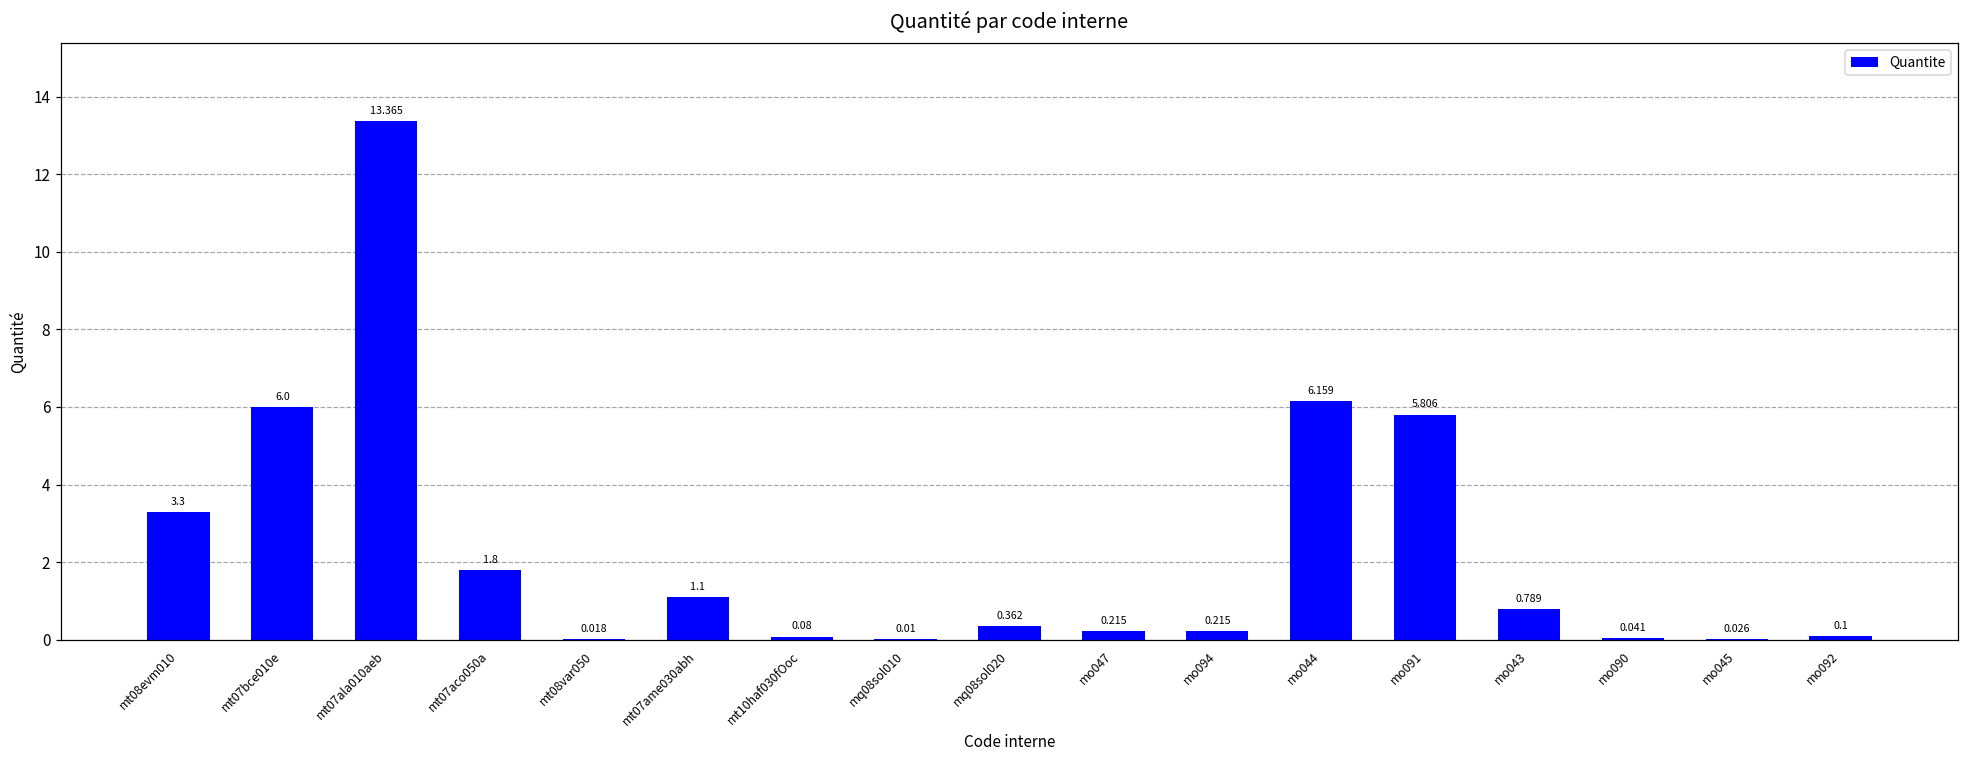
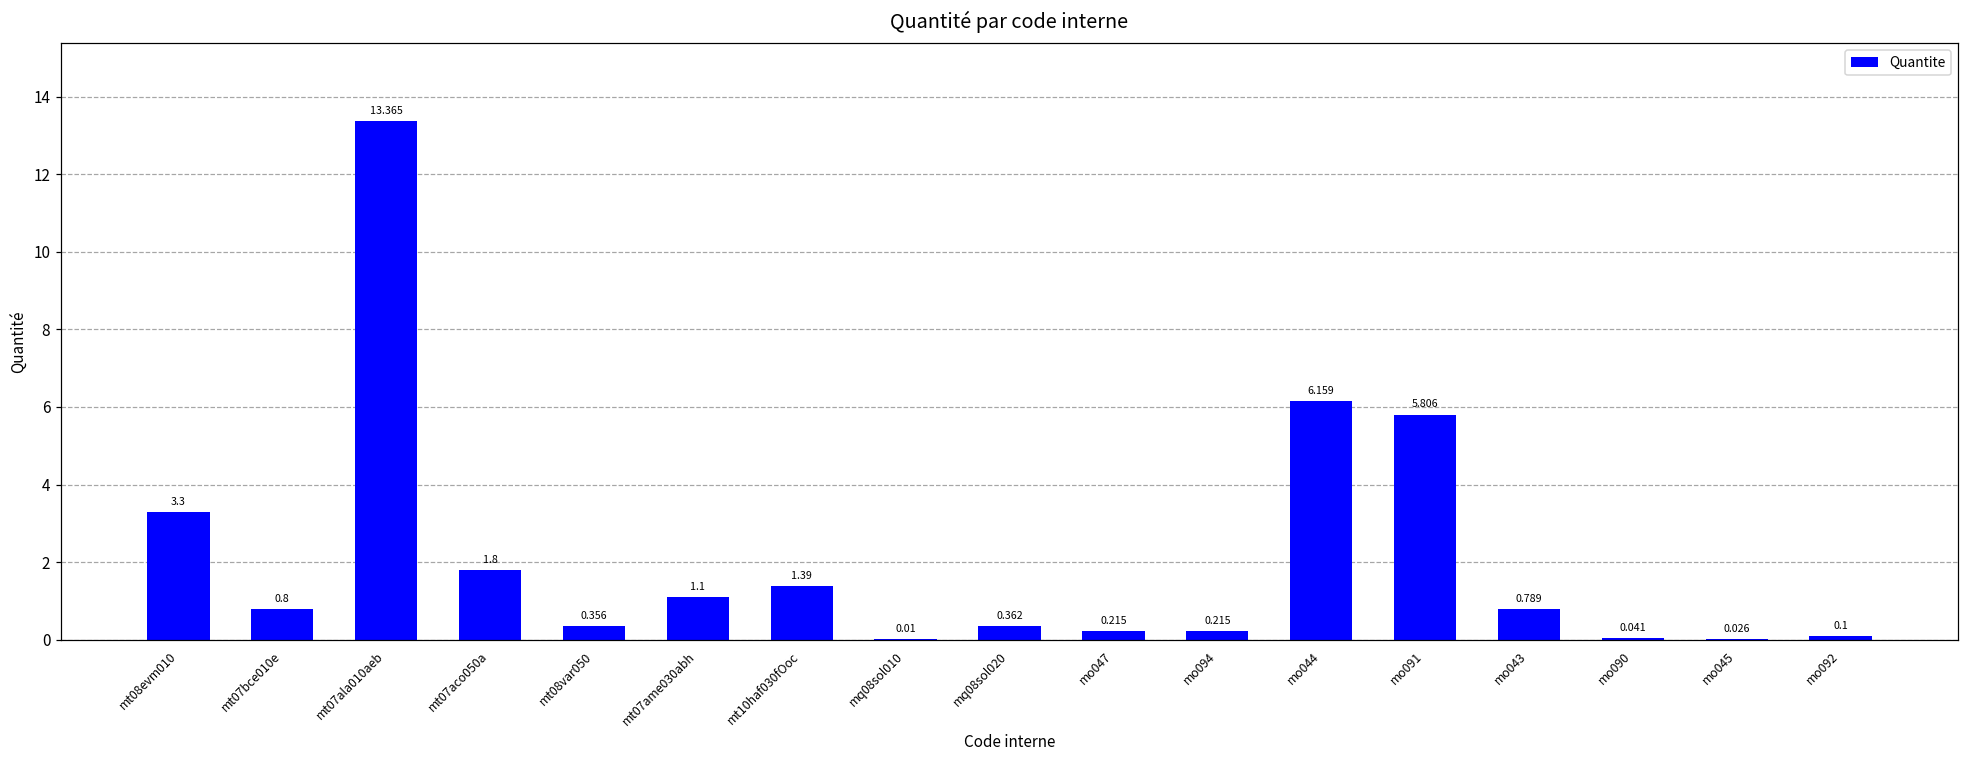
mt07bce010e: 6.0 -> 0.8
mt08var050: 0.018 -> 0.356
mt10haf030fOoc: 0.08 -> 1.39
